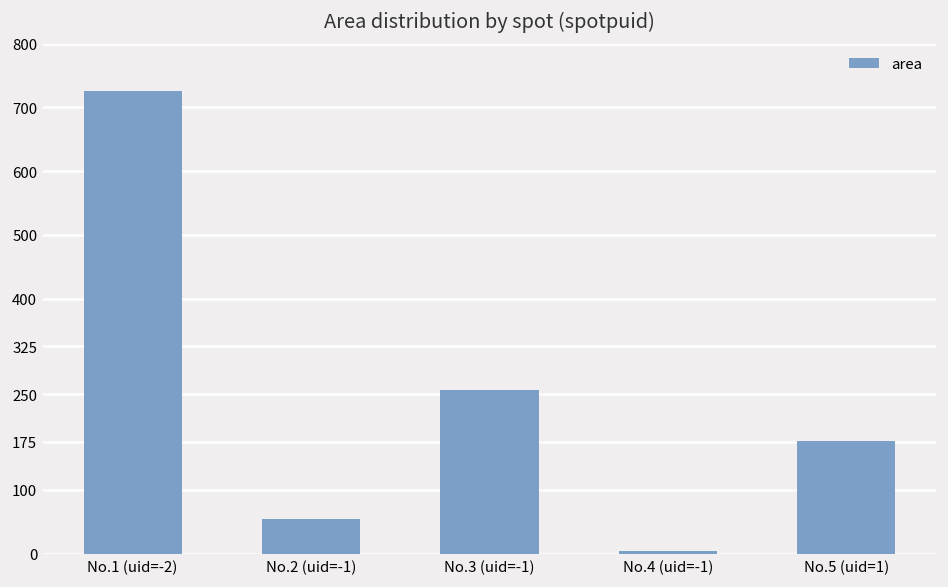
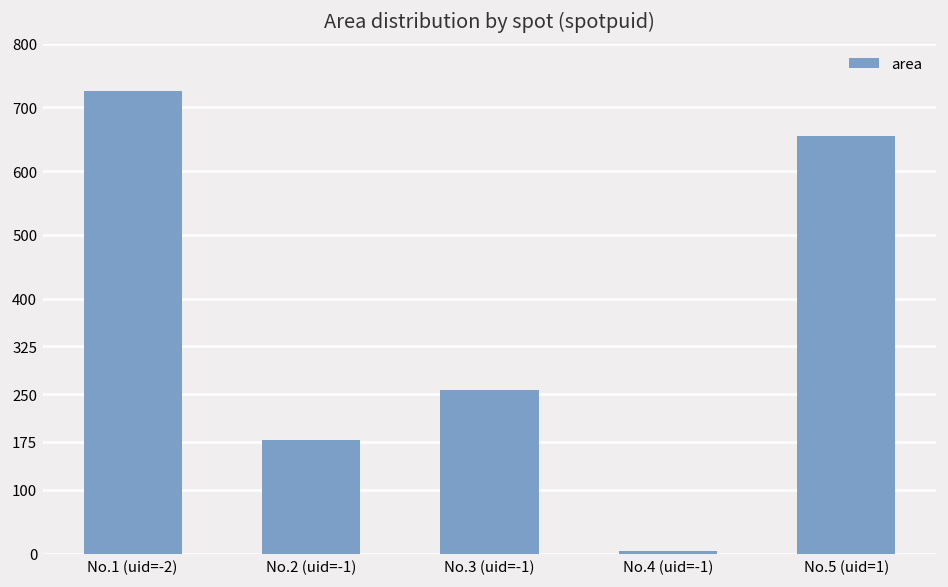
No.2 (uid=-1): 50 -> 180
No.5 (uid=1): 180 -> 660
